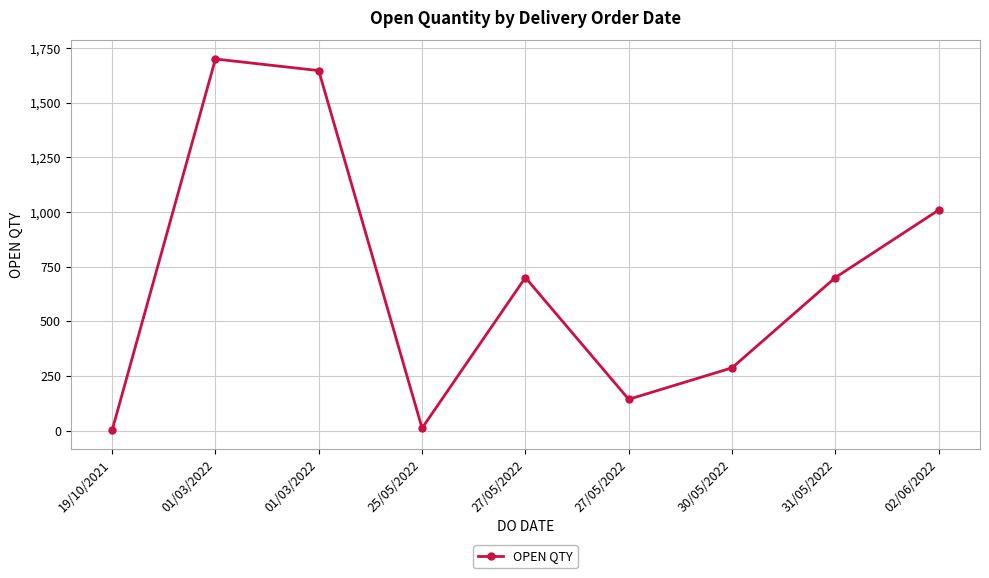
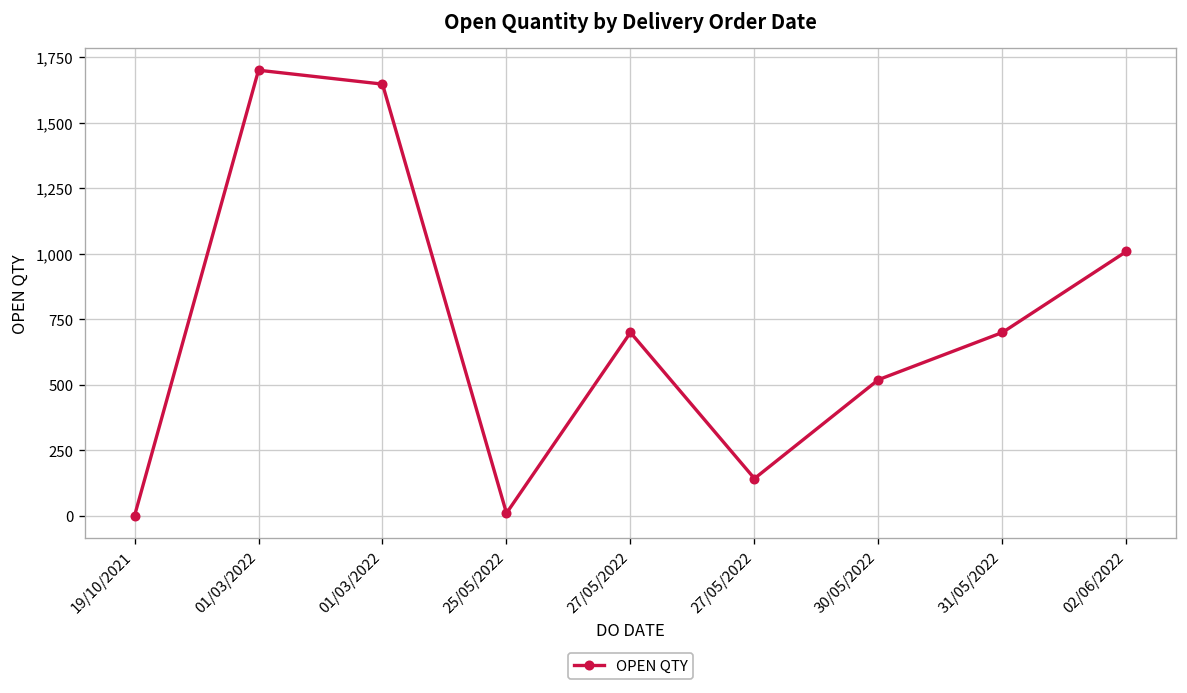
30/05/2022: 290 -> 520
